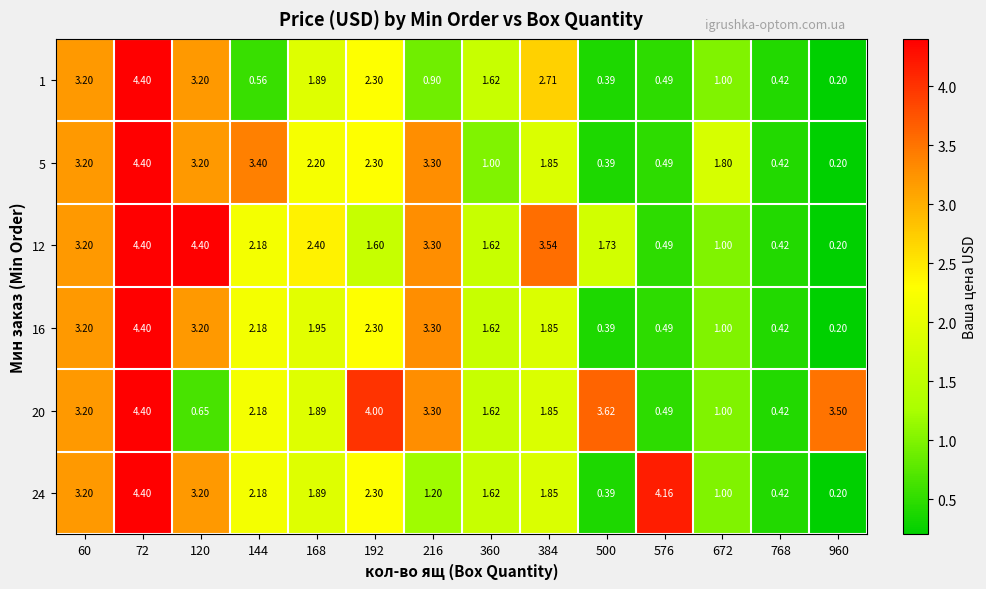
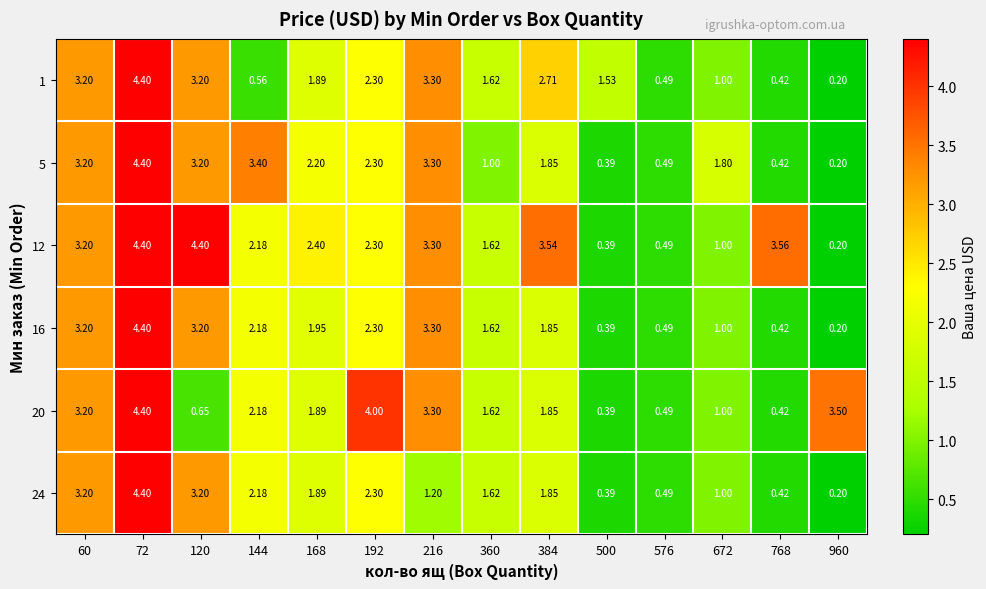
1, 216: 0.90 -> 3.30
1, 500: 0.39 -> 1.53
12, 192: 1.60 -> 2.30
12, 500: 1.73 -> 0.39
12, 768: 0.42 -> 3.56
20, 500: 3.62 -> 0.39
24, 576: 4.16 -> 0.49
